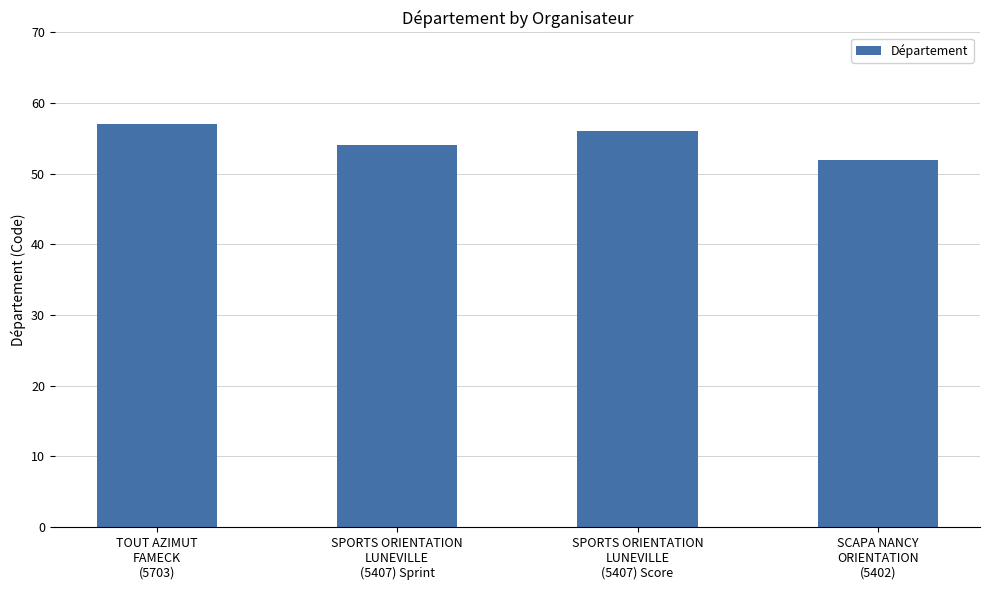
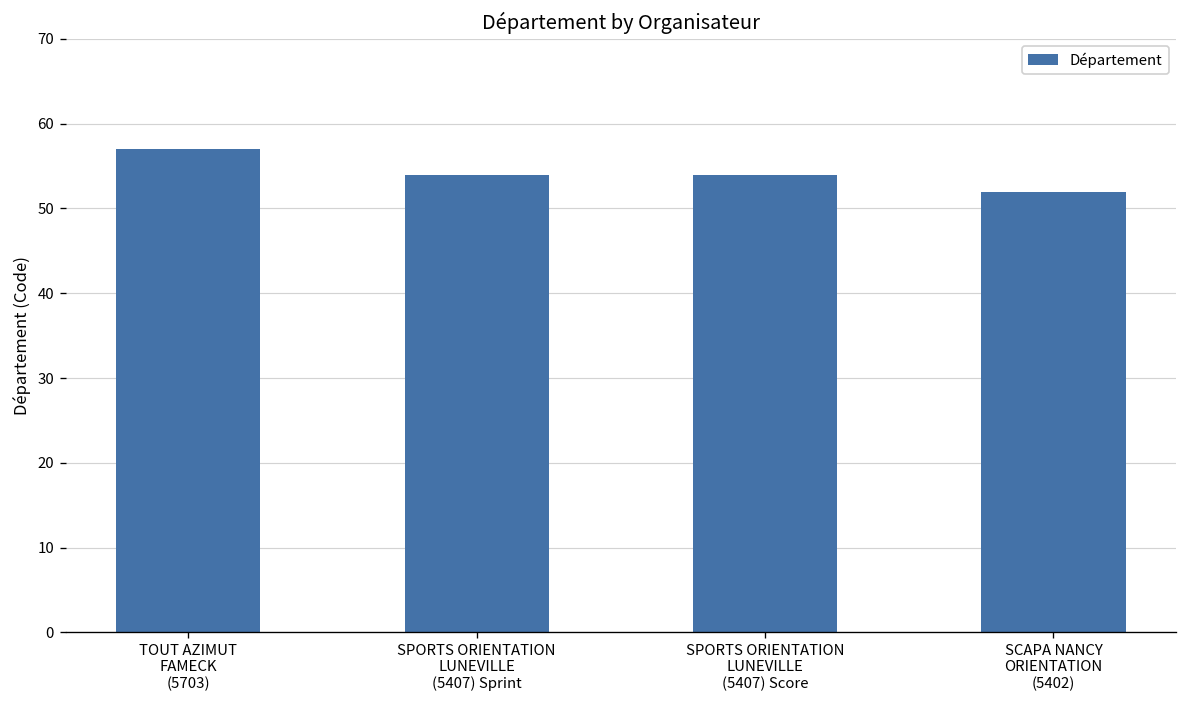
SPORTS ORIENTATION LUNEVILLE (5407) Score: 56 -> 54
